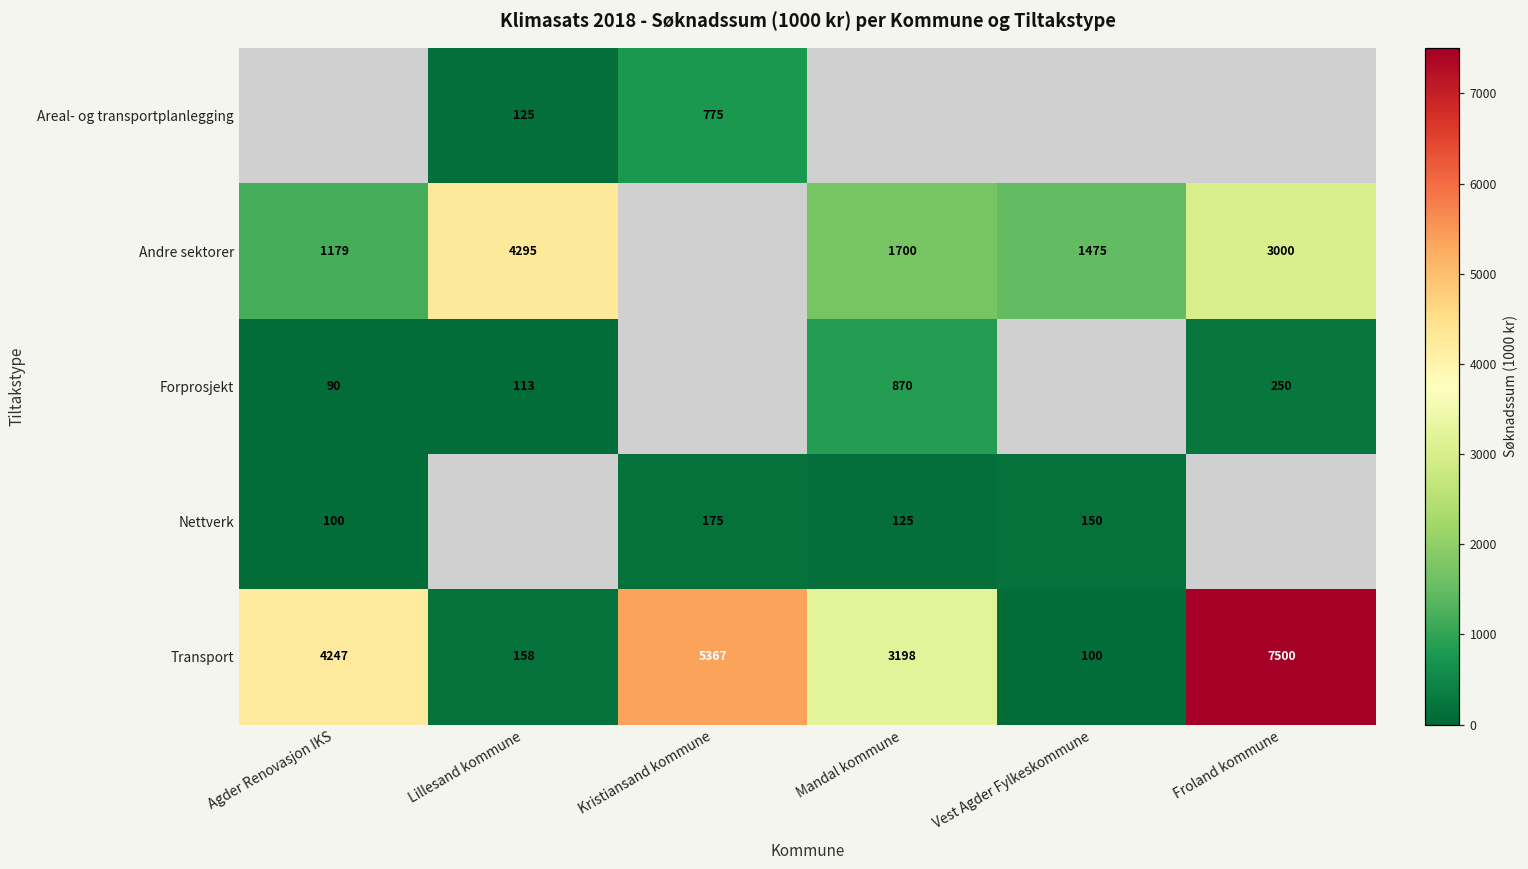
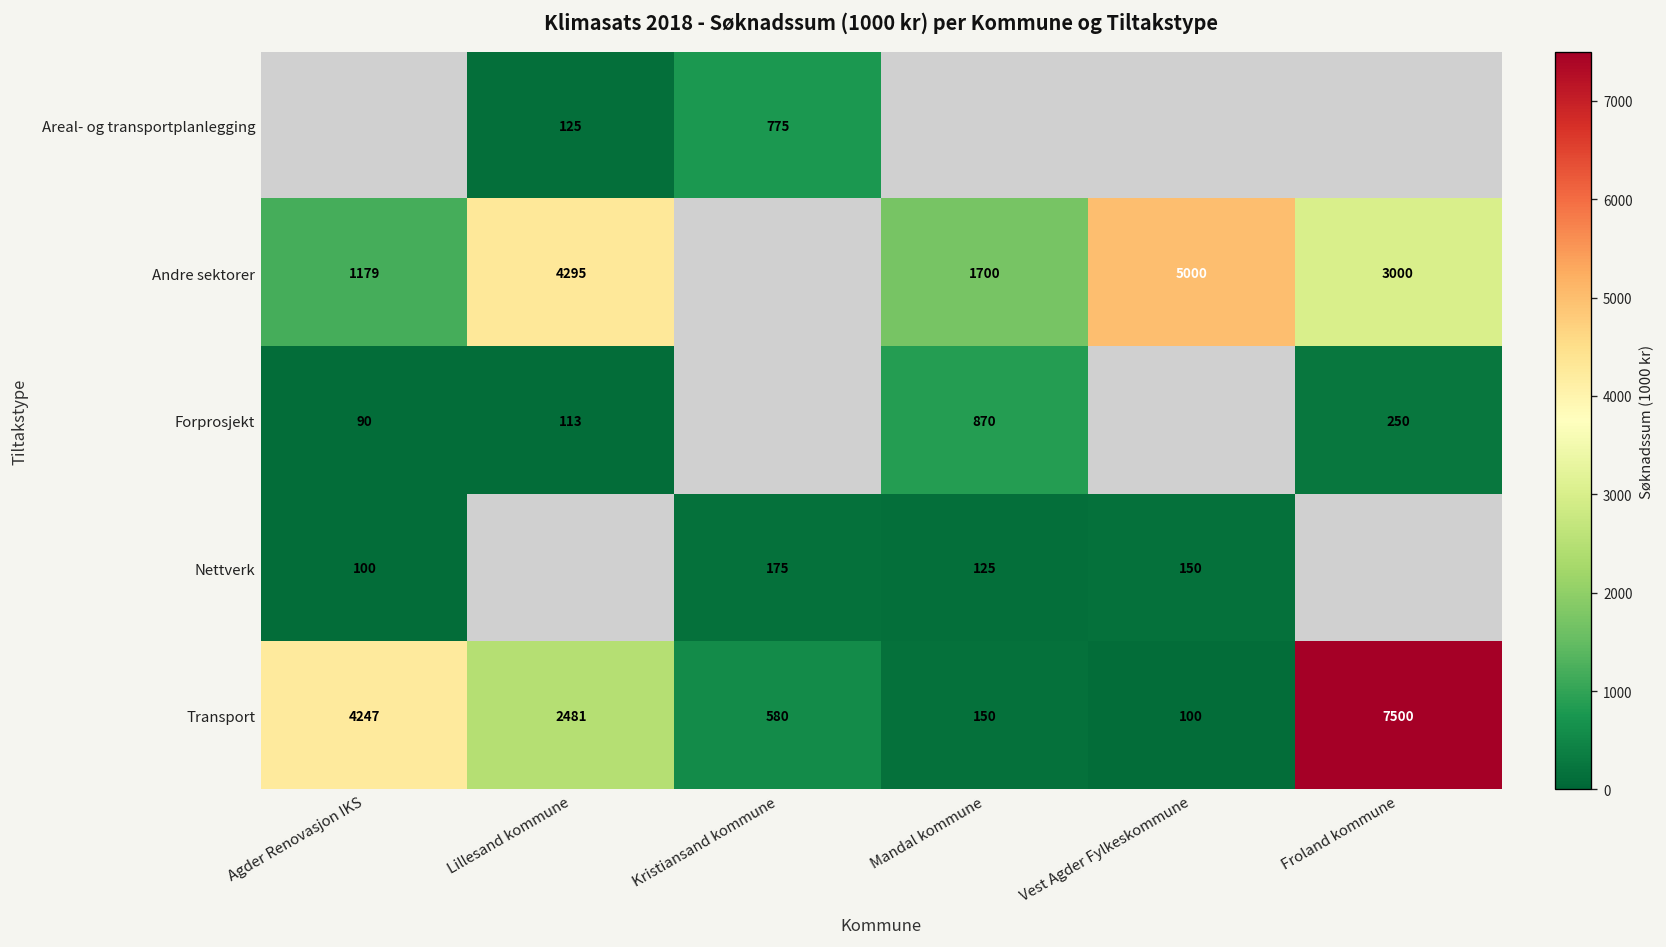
Andre sektorer, Vest Agder Fylkeskommune: 1475 -> 5000
Transport, Lillesand kommune: 158 -> 2481
Transport, Kristiansand kommune: 5367 -> 580
Transport, Mandal kommune: 3198 -> 150
